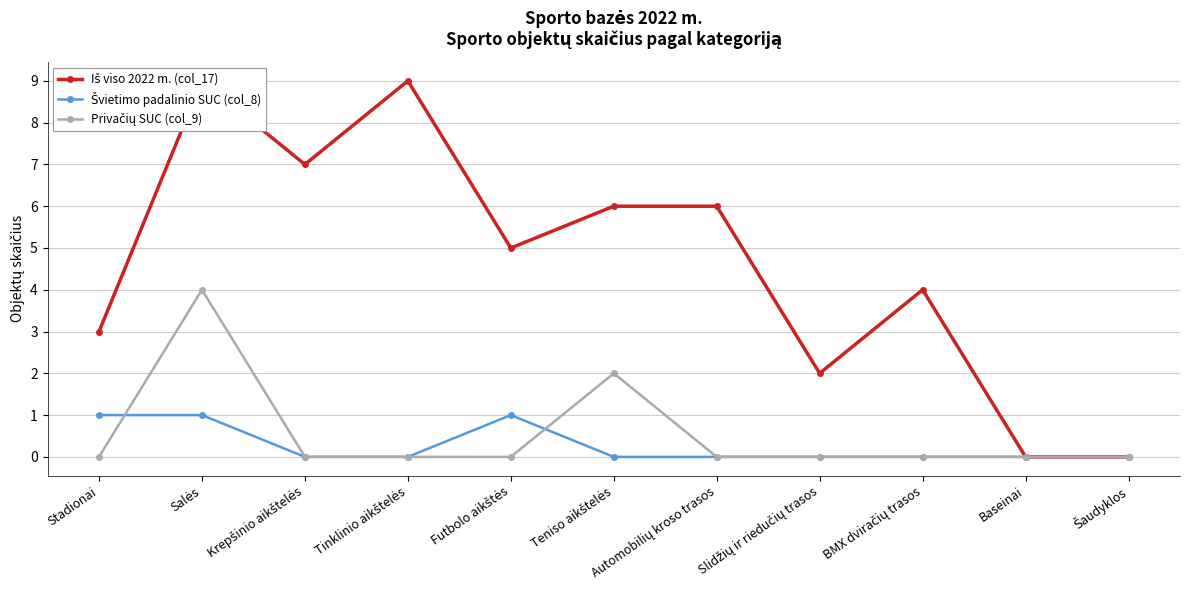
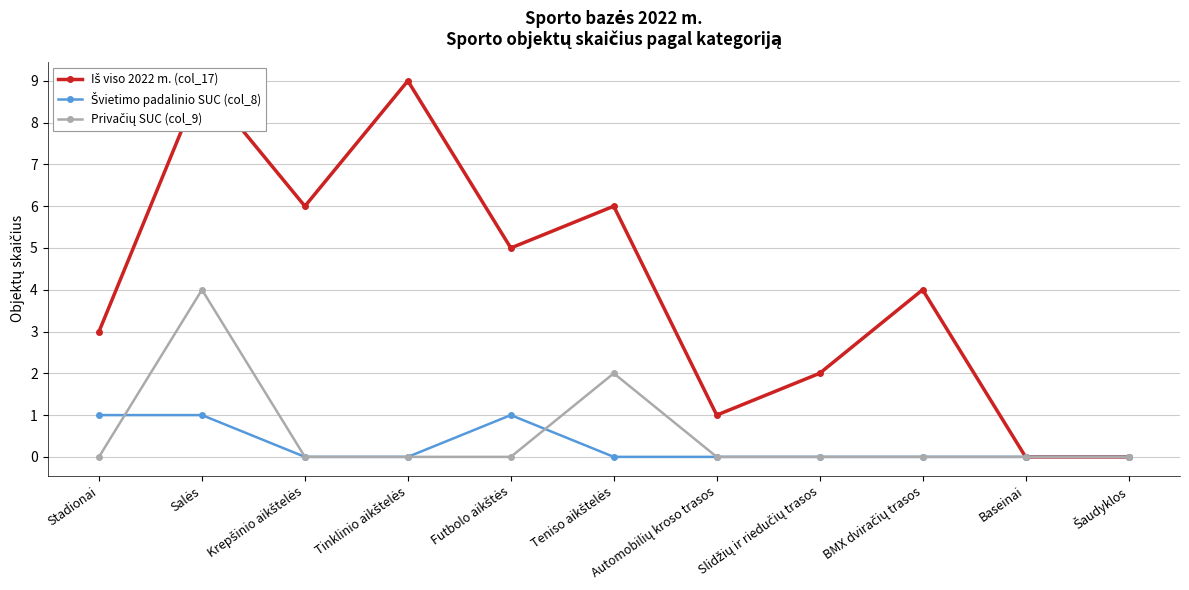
Iš viso 2022 m. (col_17), Krepšinio aikštelės: 7 -> 6
Iš viso 2022 m. (col_17), Automobilių kroso trasos: 6 -> 1
